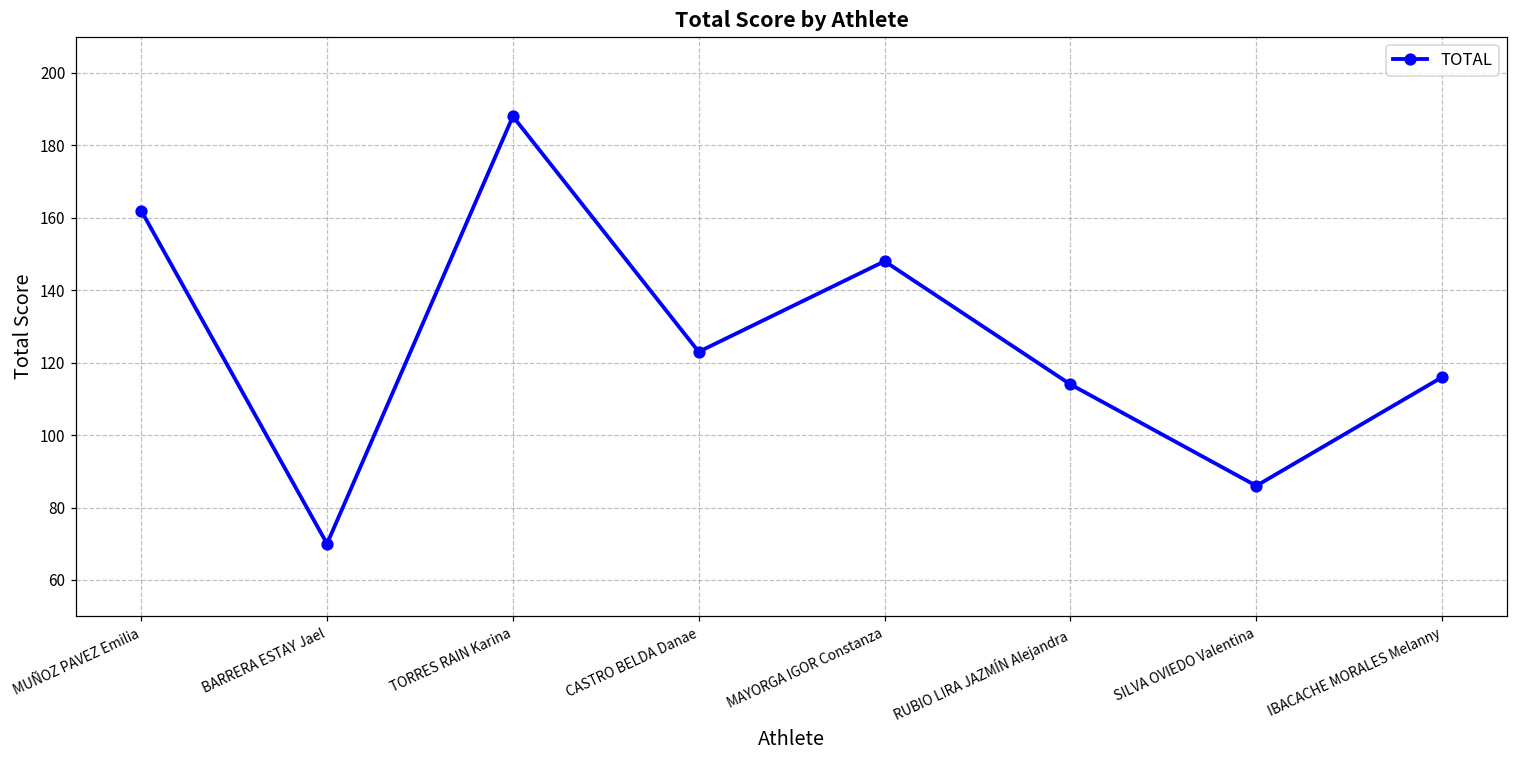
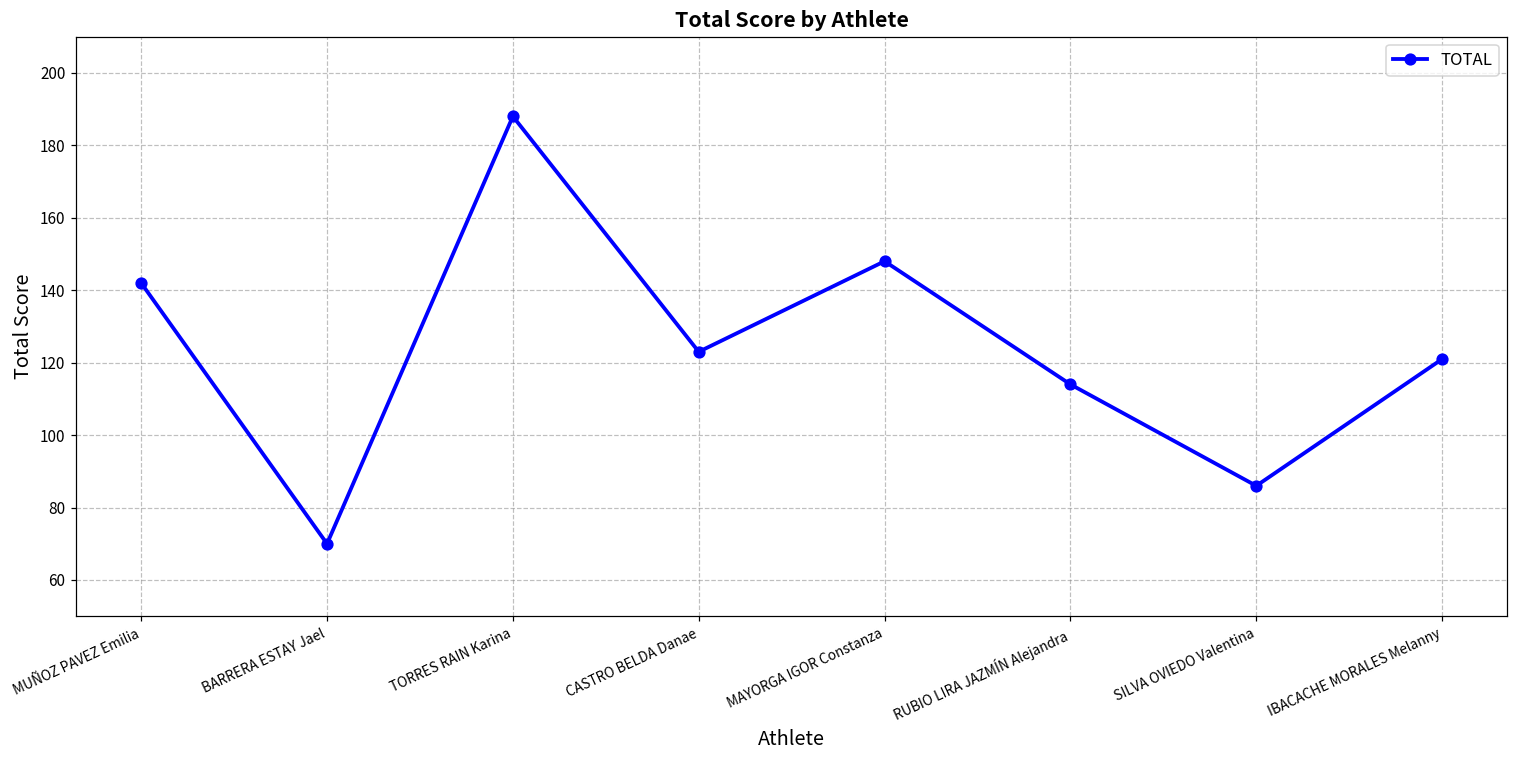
MUÑOZ PAVEZ Emilia: 162 -> 142
IBACACHE MORALES Melanny: 116 -> 121
